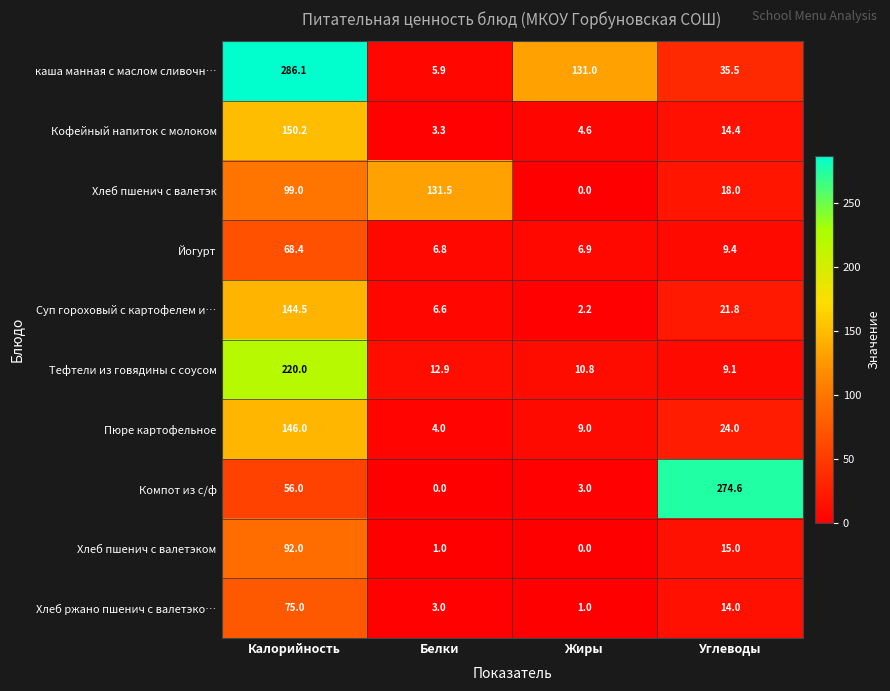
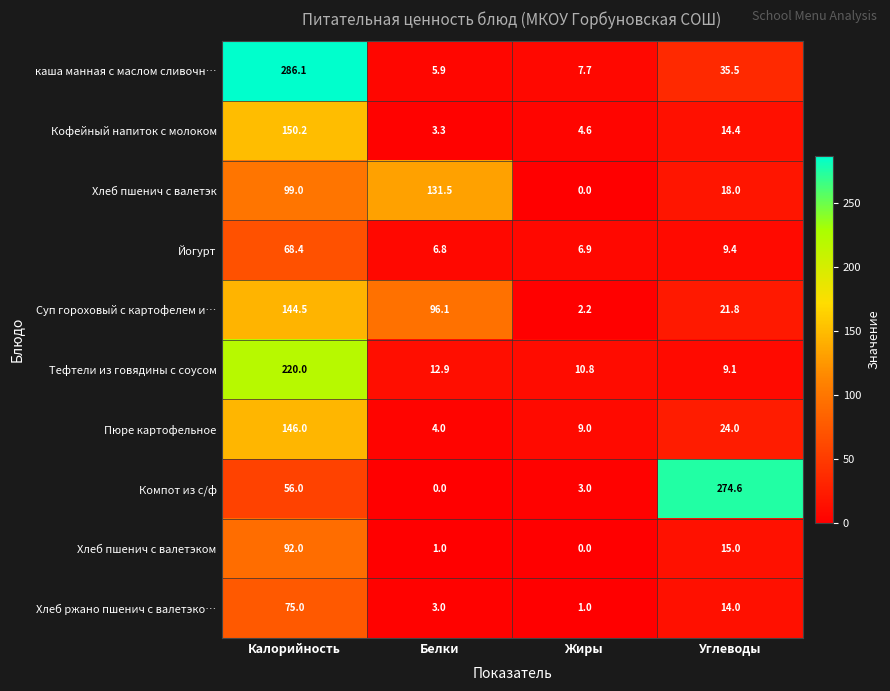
каша манная с маслом сливочн…, Жиры: 131.0 -> 7.7
Суп гороховый с картофелем и…, Белки: 6.6 -> 96.1
